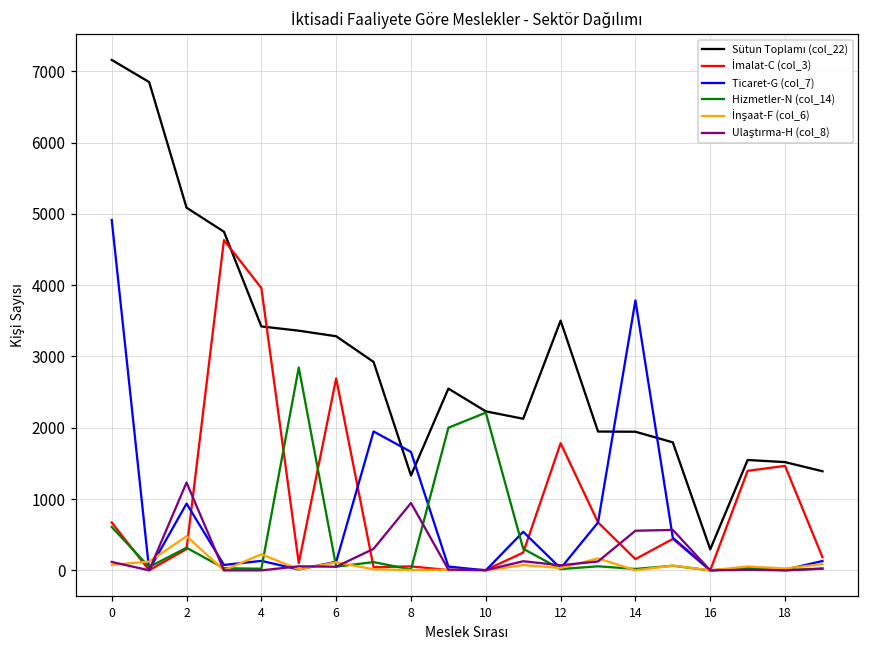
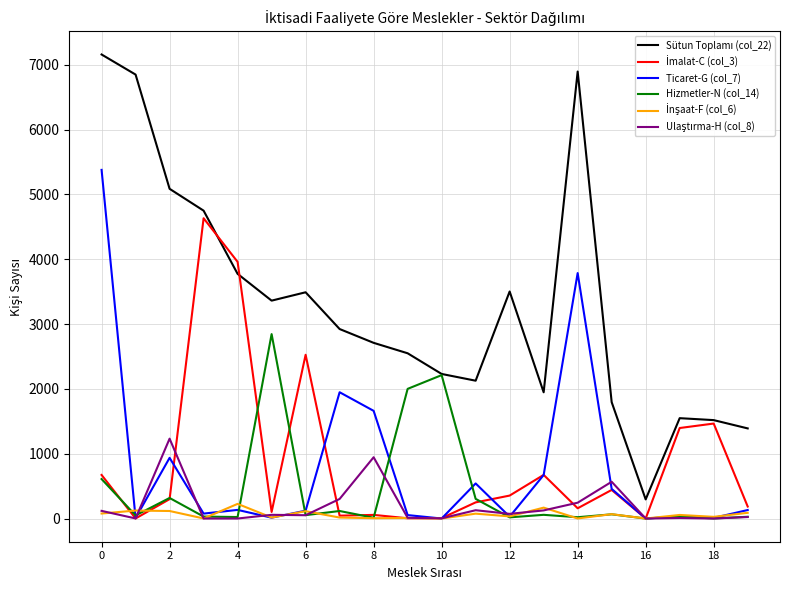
Ticaret-G (col_7), 0: 4900 -> 5400
İnşaat-F (col_6), 2: 500 -> 100
Sütun Toplamı (col_22), 4: 3400 -> 3800
Sütun Toplamı (col_22), 6: 3300 -> 3500
İmalat-C (col_3), 6: 2700 -> 2500
Sütun Toplamı (col_22), 8: 1300 -> 2700
İmalat-C (col_3), 12: 1800 -> 400
Sütun Toplamı (col_22), 14: 1900 -> 6900
Ulaştırma-H (col_8), 14: 600 -> 200
